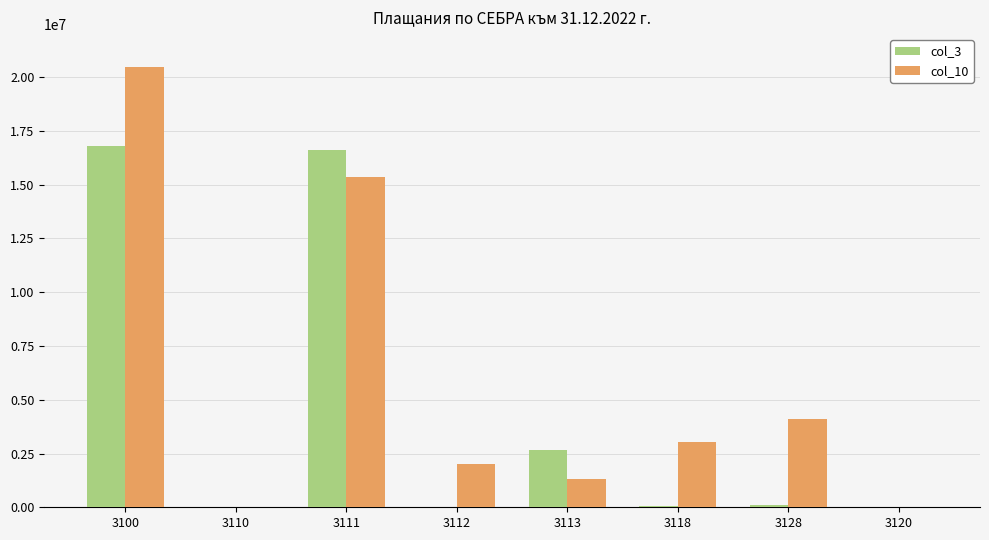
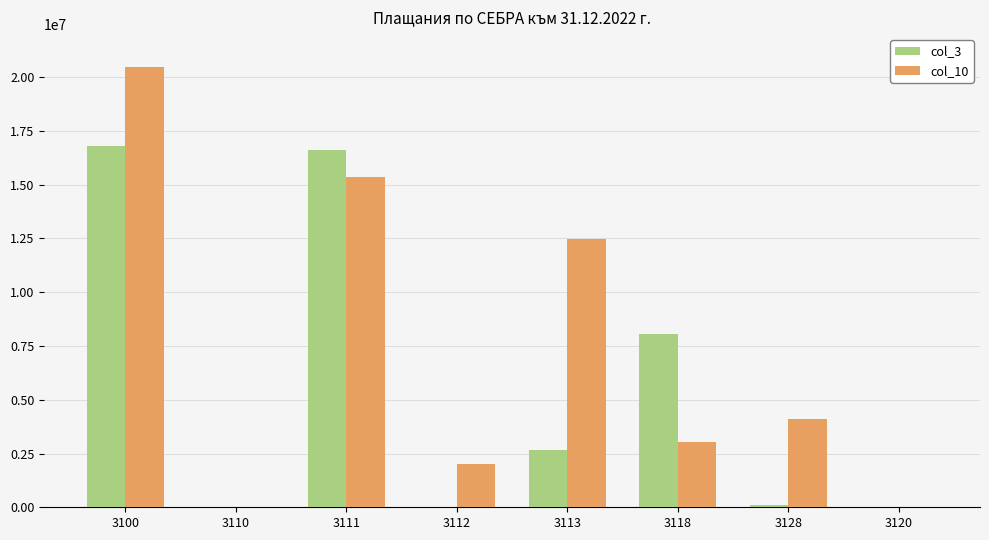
col_10, 3113: 1300000 -> 12500000
col_3, 3118: 100000 -> 8100000
